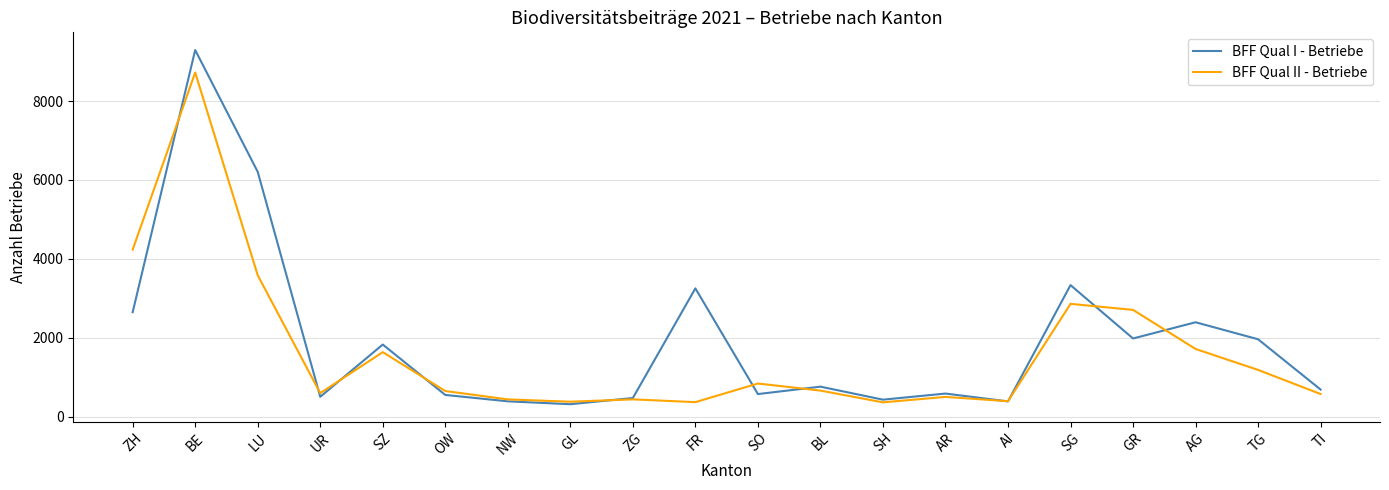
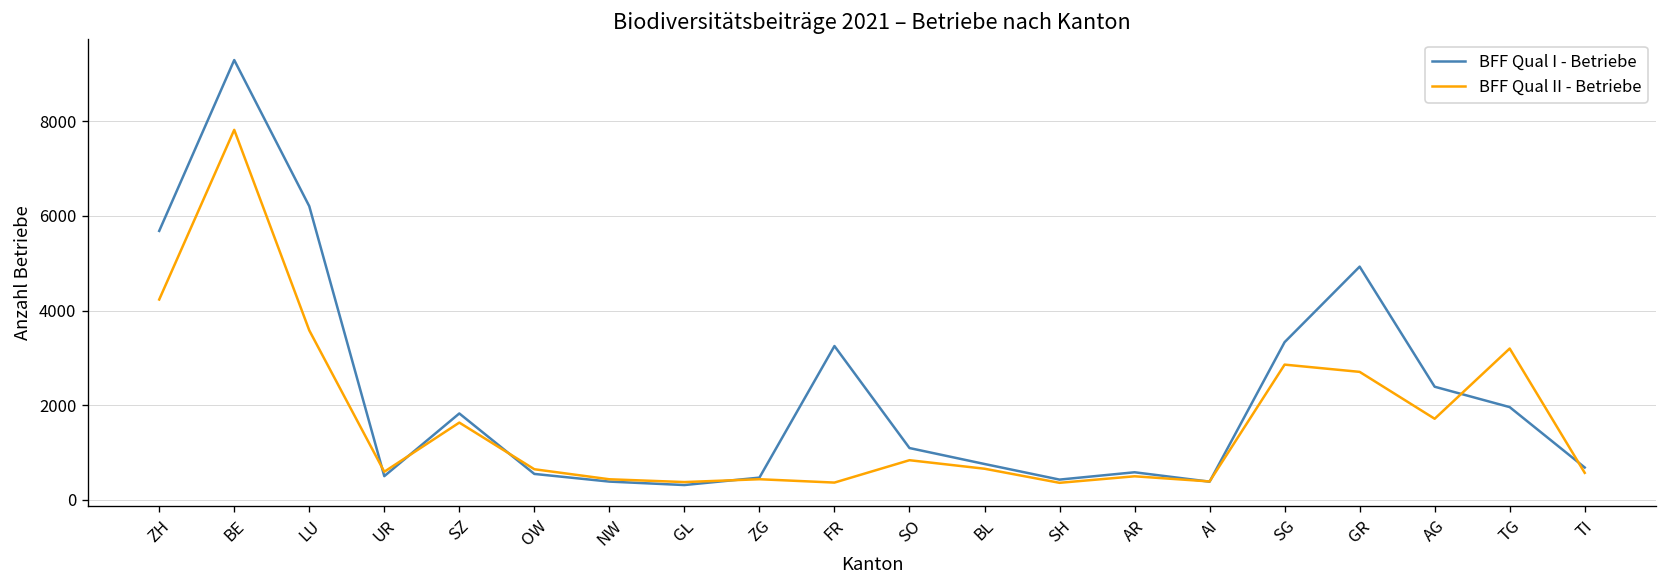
BFF Qual I - Betriebe, ZH: 2600 -> 5700
BFF Qual II - Betriebe, BE: 8700 -> 7800
BFF Qual I - Betriebe, SO: 600 -> 1100
BFF Qual I - Betriebe, GR: 2000 -> 4900
BFF Qual II - Betriebe, TG: 1200 -> 3200
